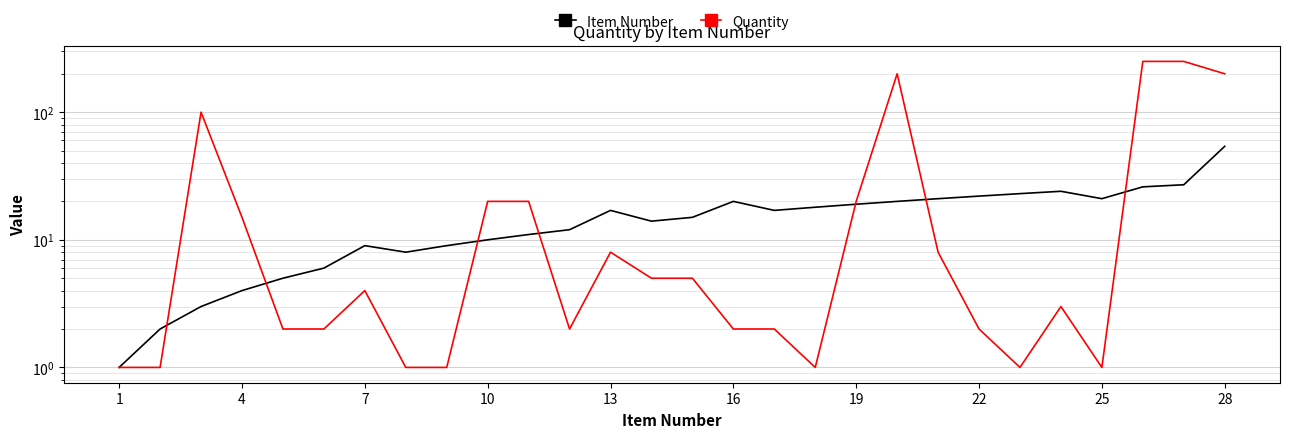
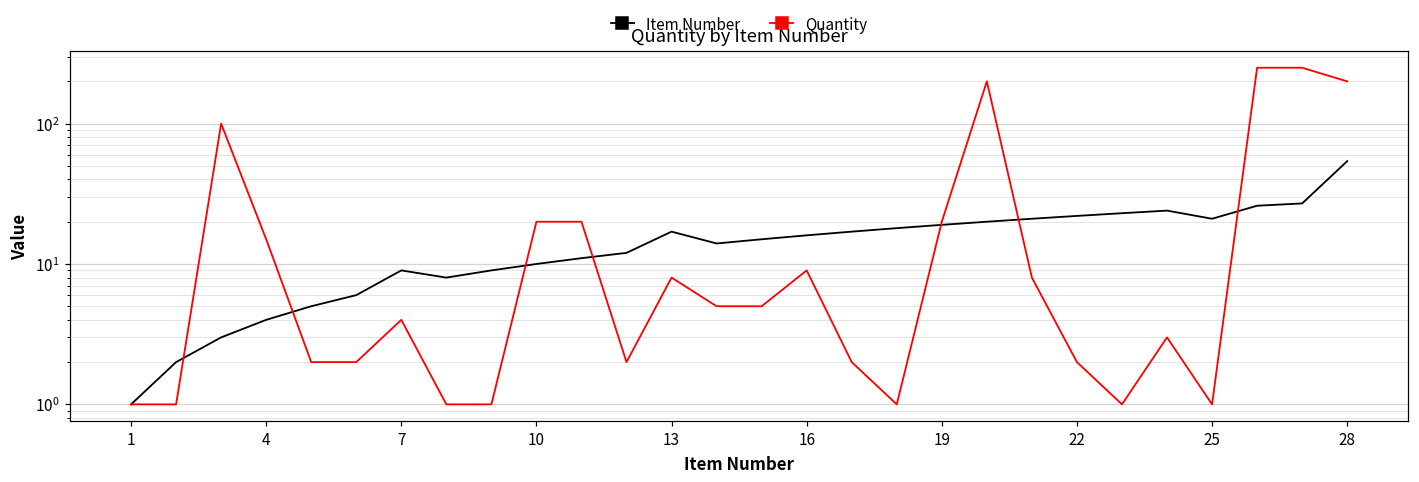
Item Number, 16: 20 -> 16
Quantity, 16: 2 -> 9
